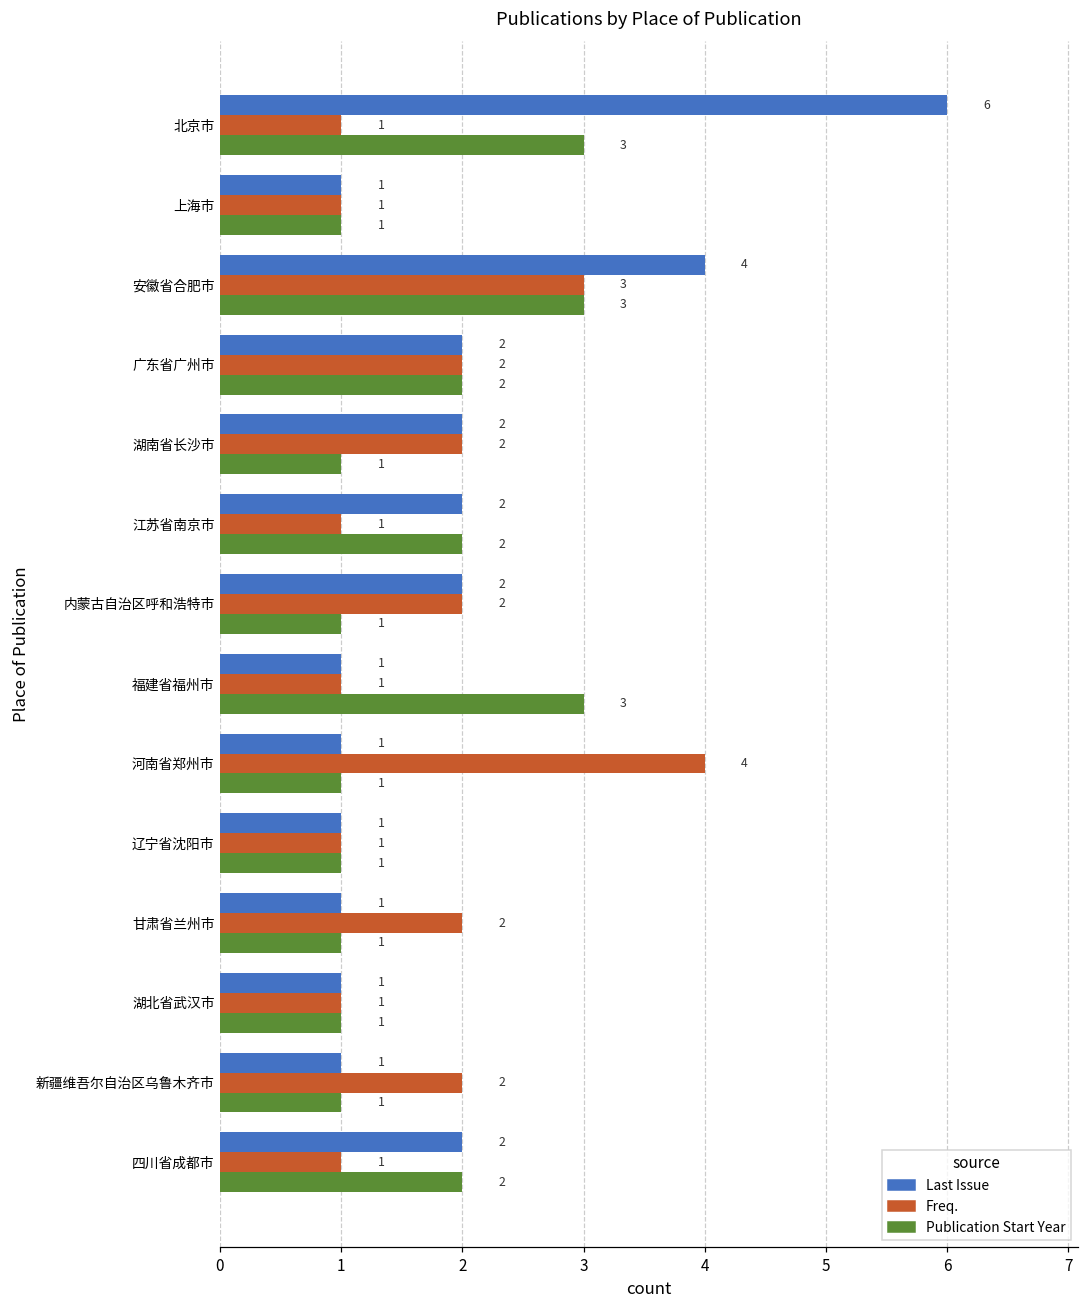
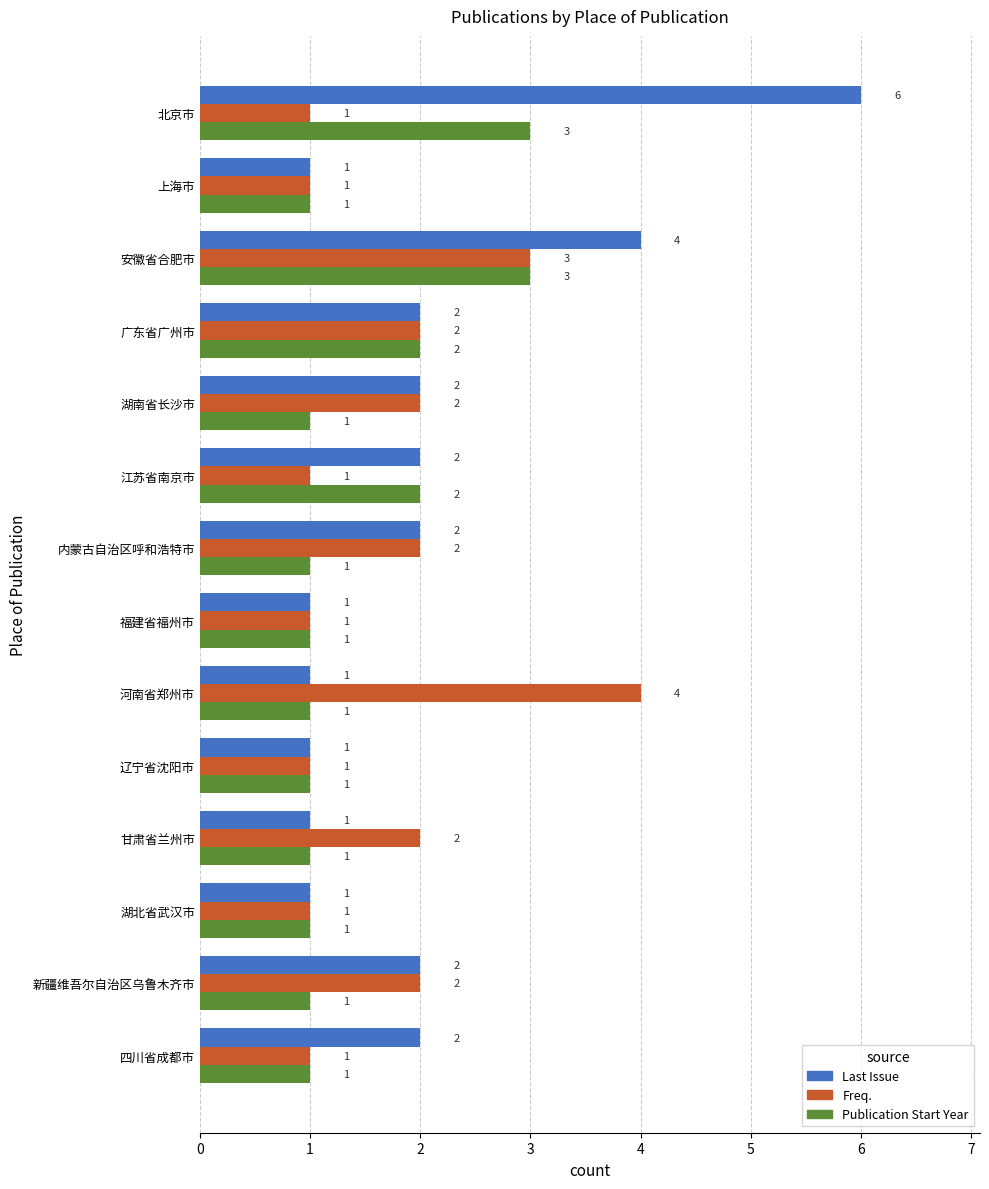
Publication Start Year, 福建省福州市: 3 -> 1
Last Issue, 新疆维吾尔自治区乌鲁木齐市: 1 -> 2
Publication Start Year, 四川省成都市: 2 -> 1
